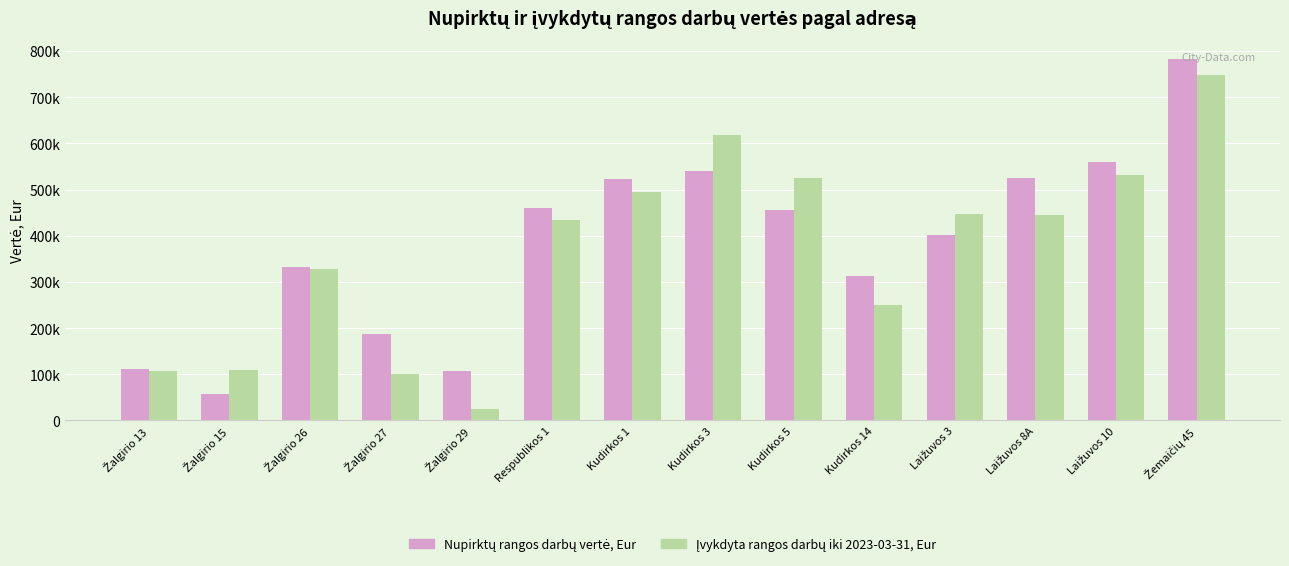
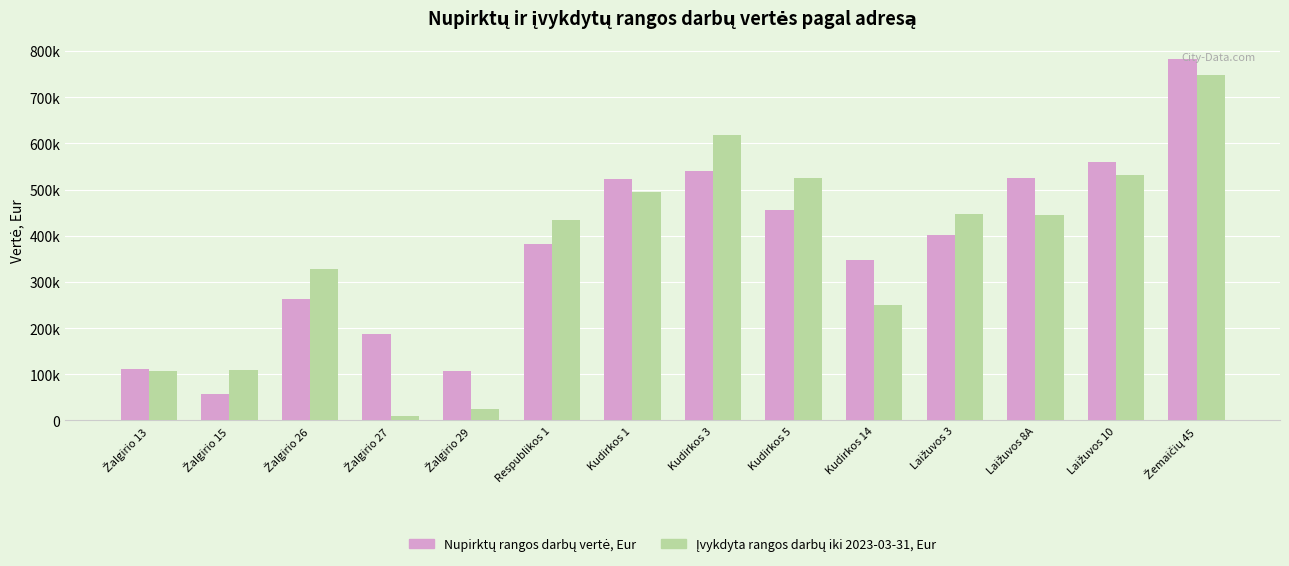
Nupirktų rangos darbų vertė, Eur, Žalgirio 26: 330000 -> 260000
Įvykdyta rangos darbų iki 2023-03-31, Eur, Žalgirio 27: 100000 -> 10000
Nupirktų rangos darbų vertė, Eur, Respublikos 1: 460000 -> 380000
Nupirktų rangos darbų vertė, Eur, Kudirkos 14: 310000 -> 350000
